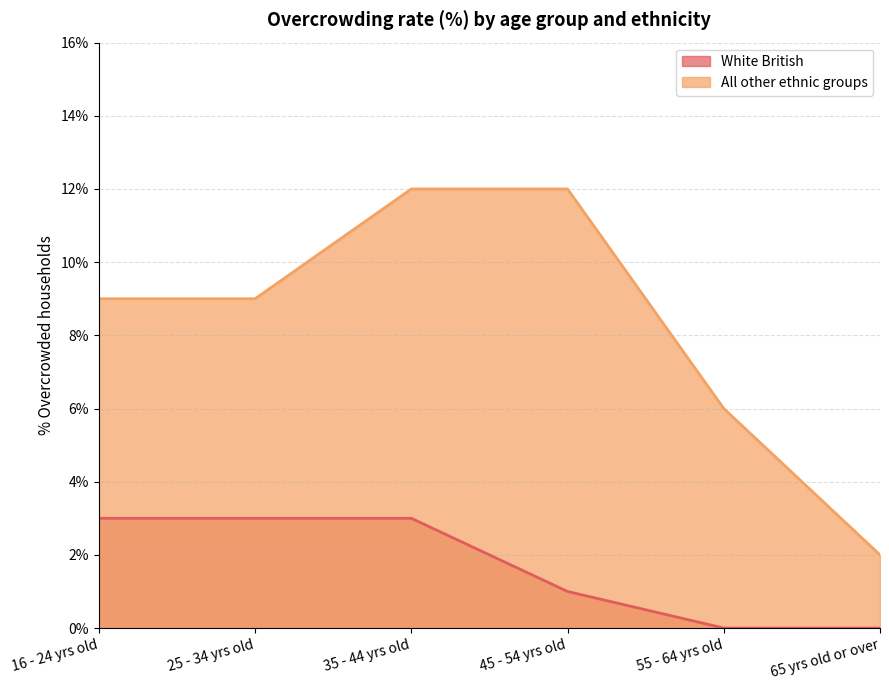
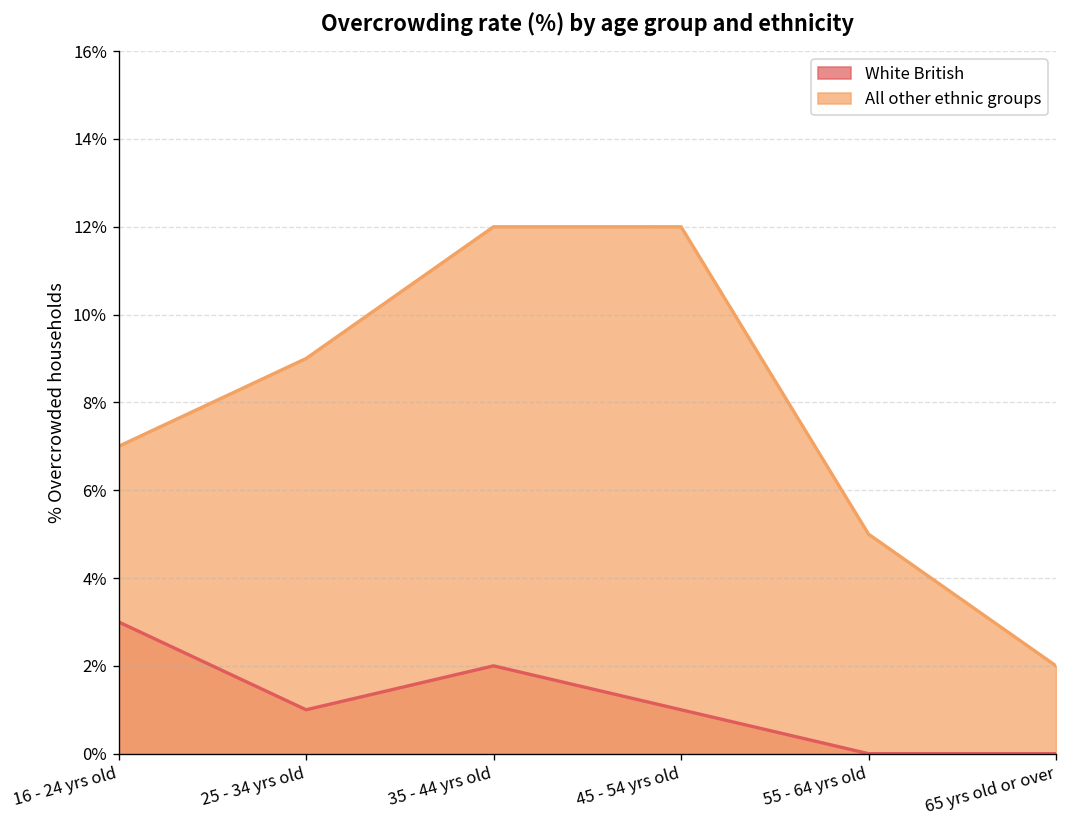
All other ethnic groups, 16 - 24 yrs old: 9% -> 7%
White British, 25 - 34 yrs old: 3% -> 1%
White British, 35 - 44 yrs old: 3% -> 2%
All other ethnic groups, 55 - 64 yrs old: 6% -> 5%
